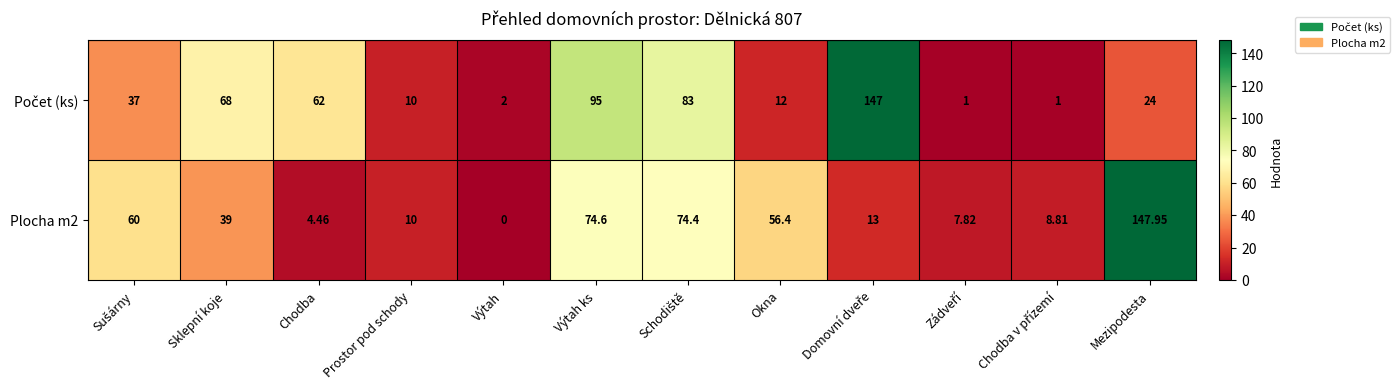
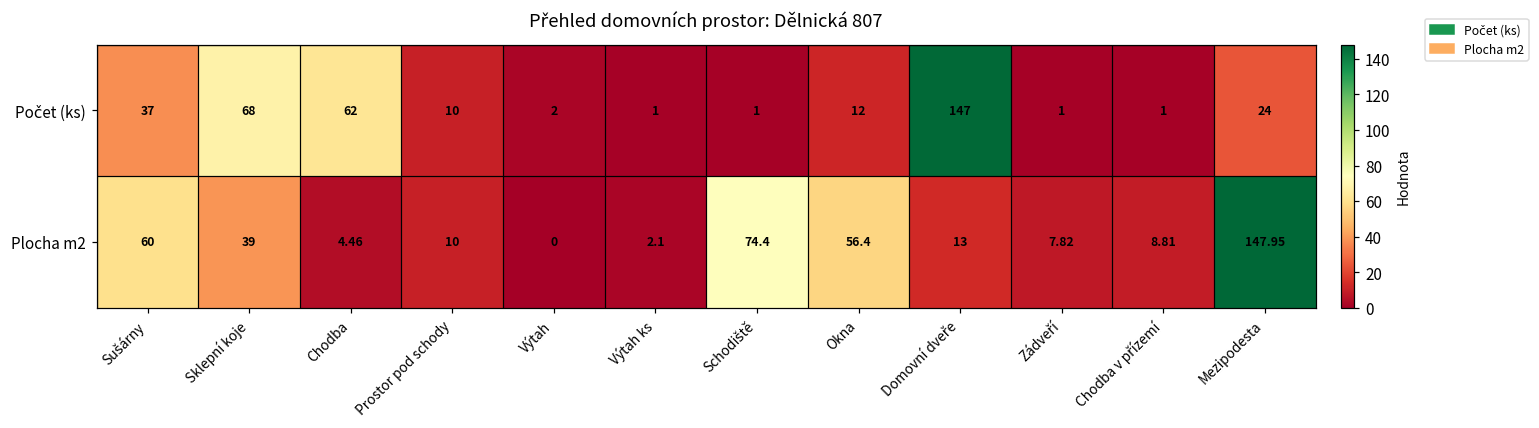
Počet (ks), Výtah ks: 95 -> 1
Počet (ks), Schodiště: 83 -> 1
Plocha m2, Výtah ks: 74.6 -> 2.1
